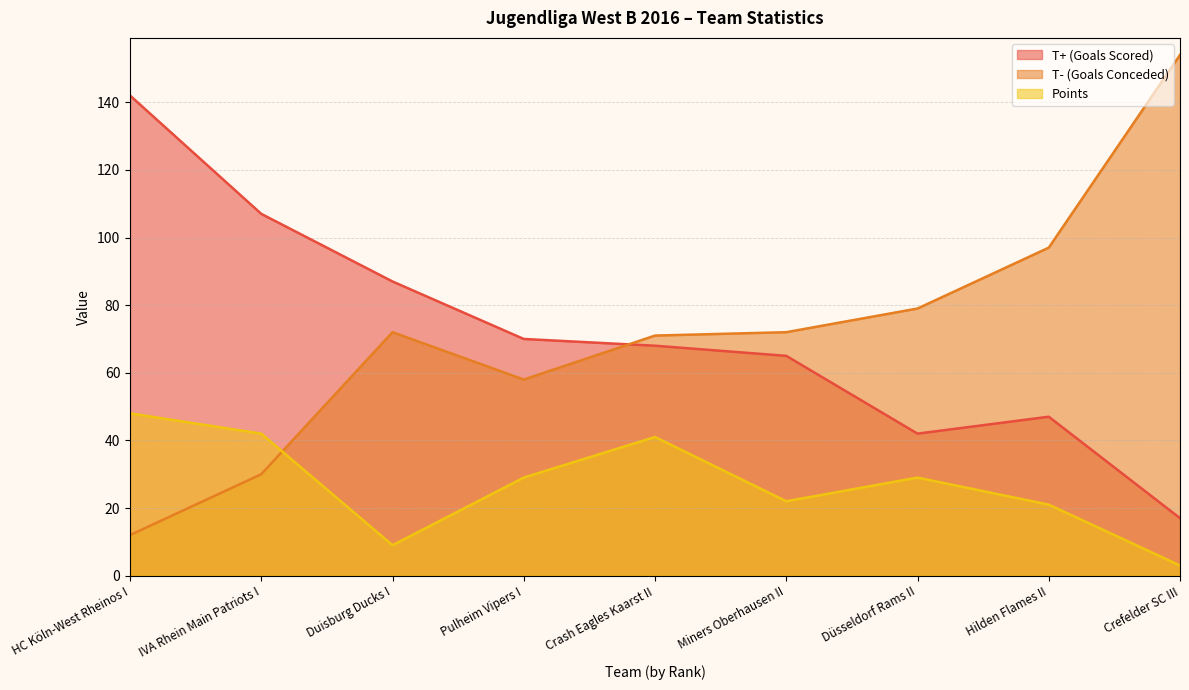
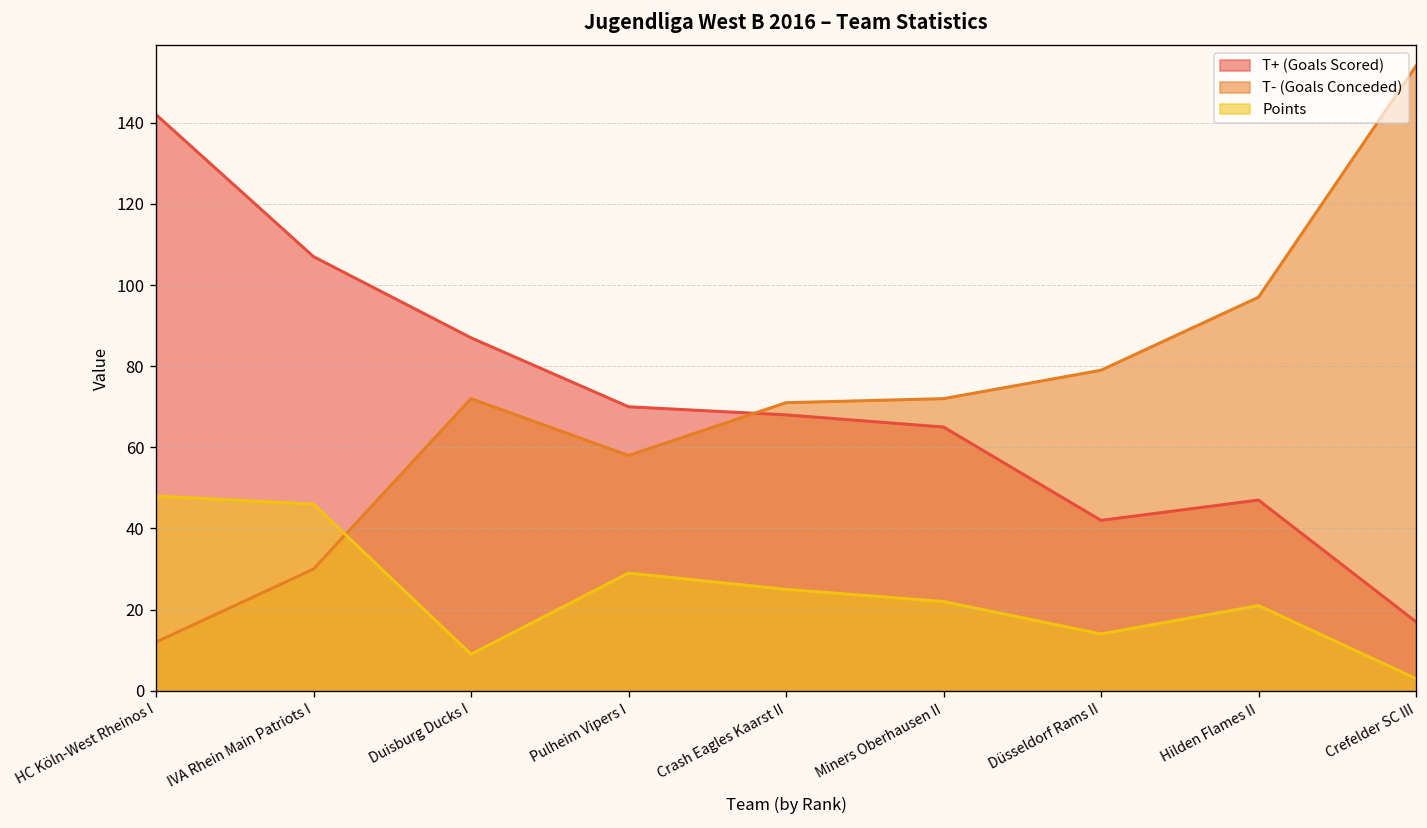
Points, IVA Rhein Main Patriots I: 42 -> 46
Points, Crash Eagles Kaarst II: 41 -> 25
Points, Düsseldorf Rams II: 29 -> 14
